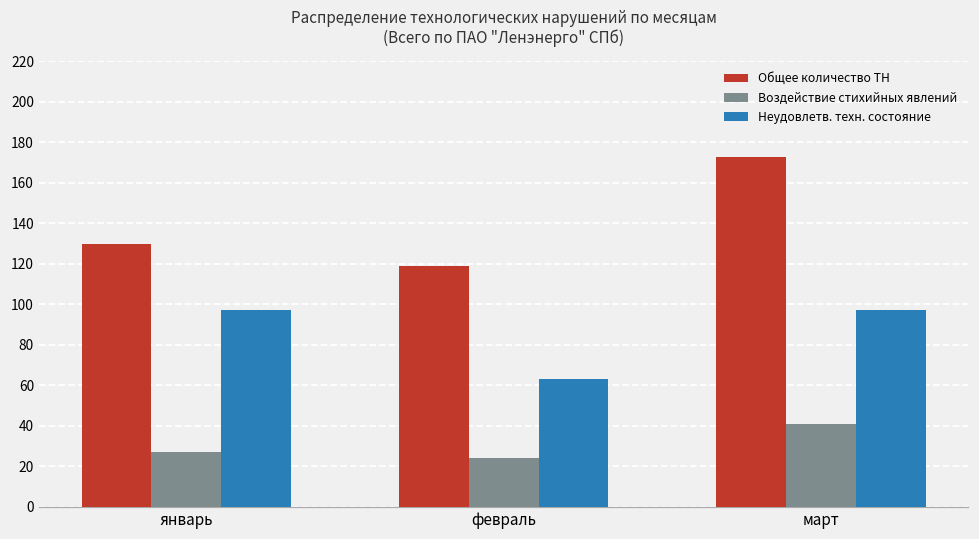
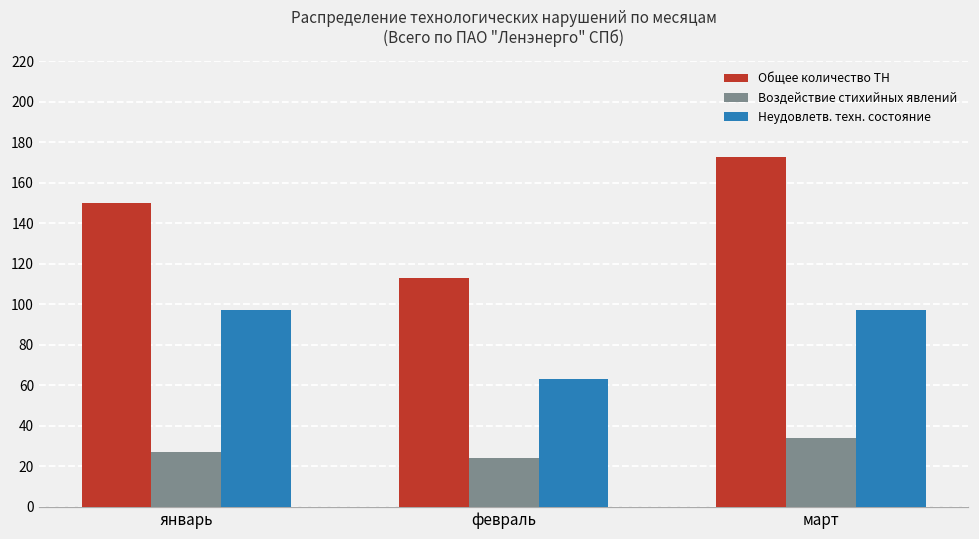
Общее количество ТН, январь: 130 -> 150
Общее количество ТН, февраль: 119 -> 113
Воздействие стихийных явлений, март: 41 -> 34
